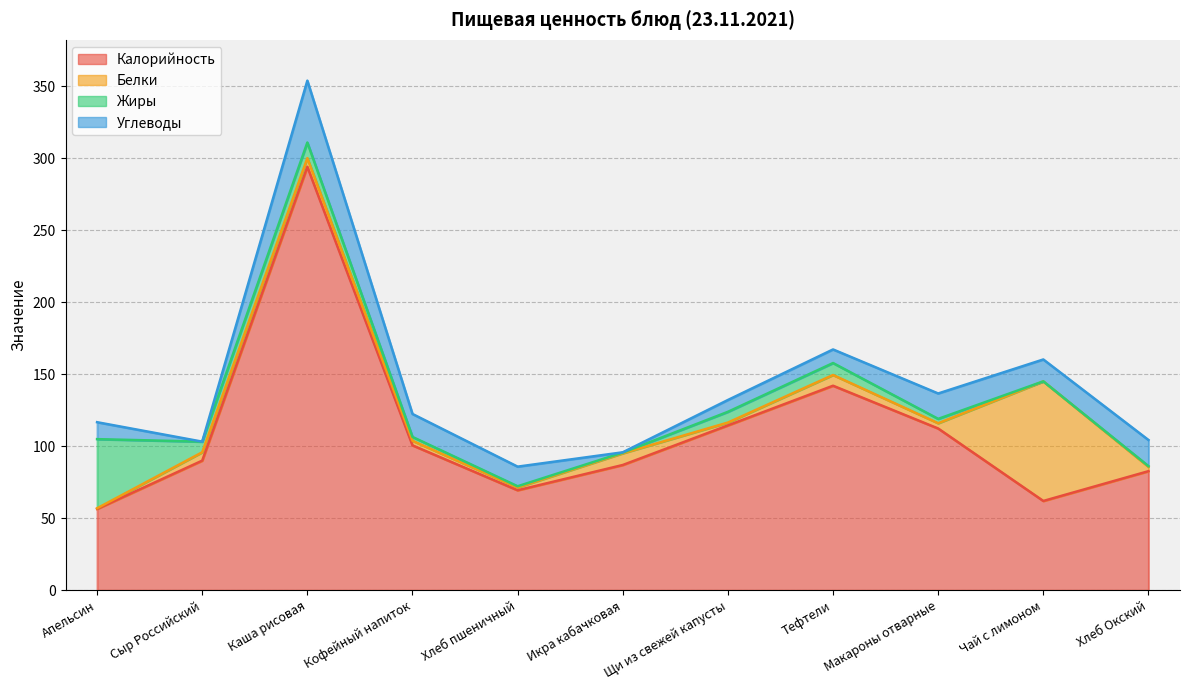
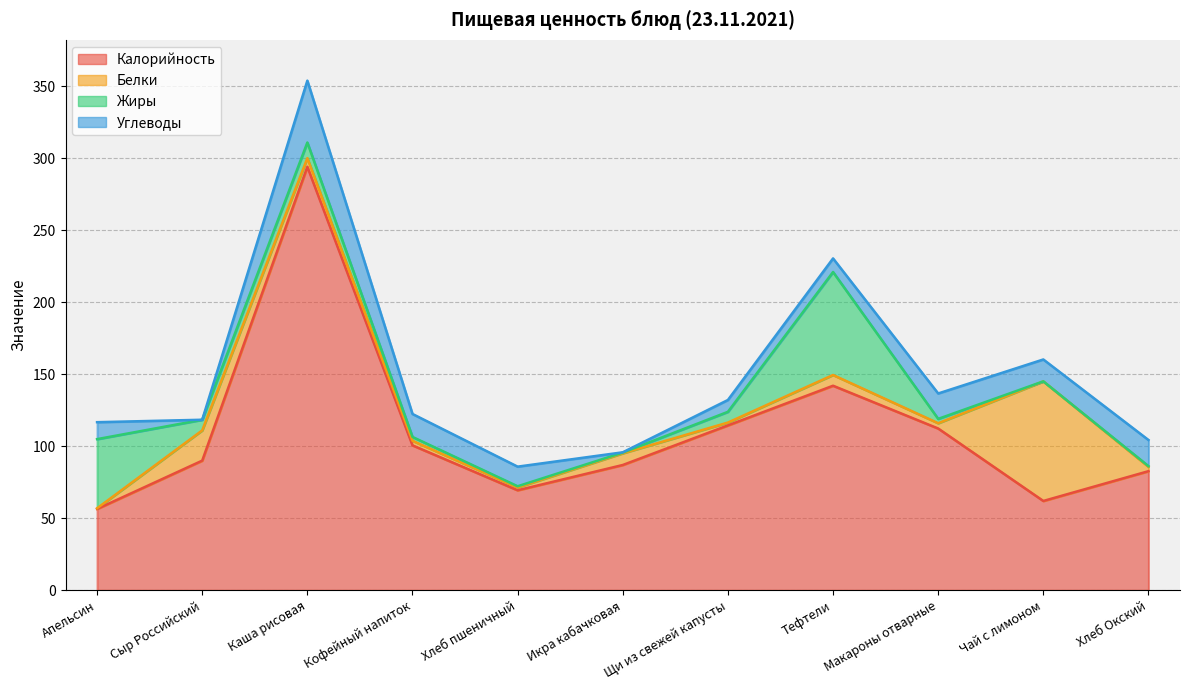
Белки, Сыр Российский: 6 -> 21
Жиры, Тефтели: 8 -> 71
